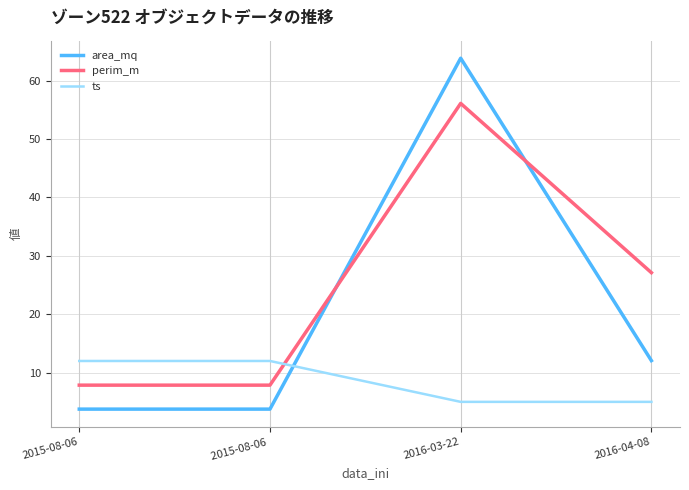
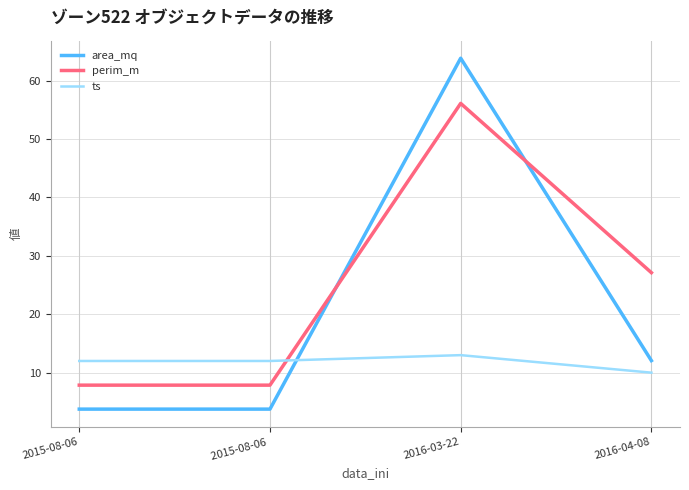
ts, 2016-03-22: 5 -> 13
ts, 2016-04-08: 5 -> 10
